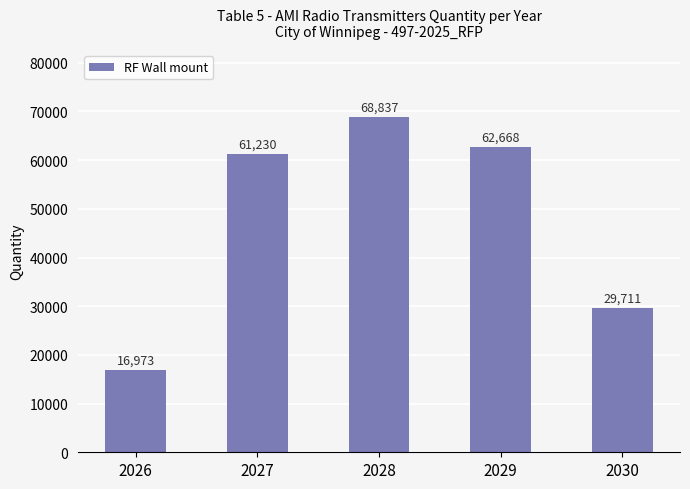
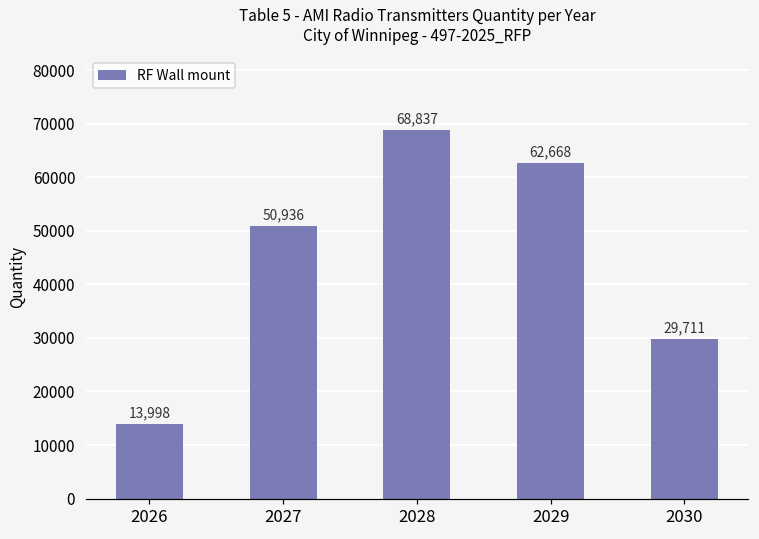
2026: 16,973 -> 13,998
2027: 61,230 -> 50,936
